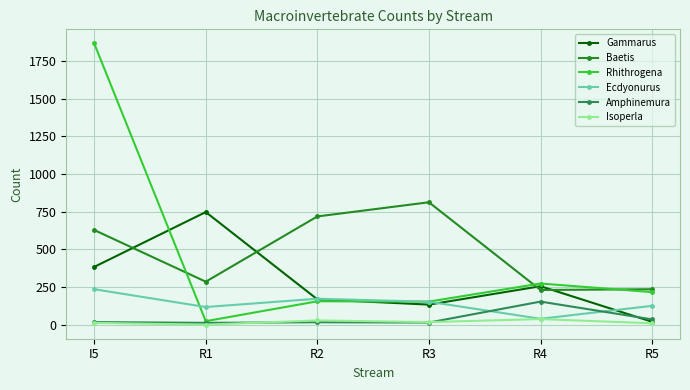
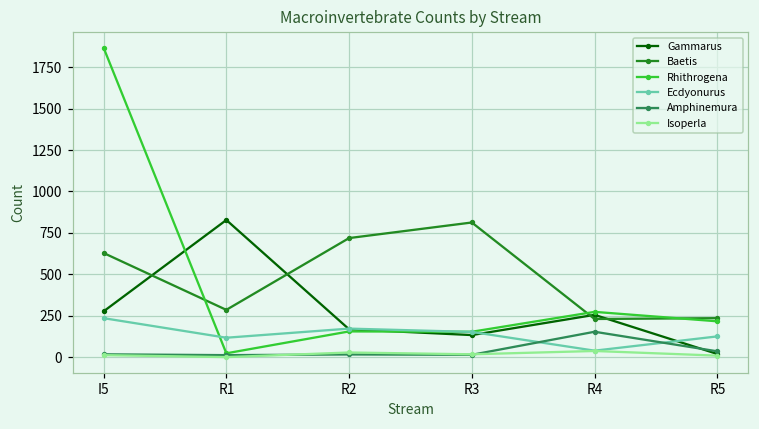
Gammarus, I5: 380 -> 280
Gammarus, R1: 750 -> 830
